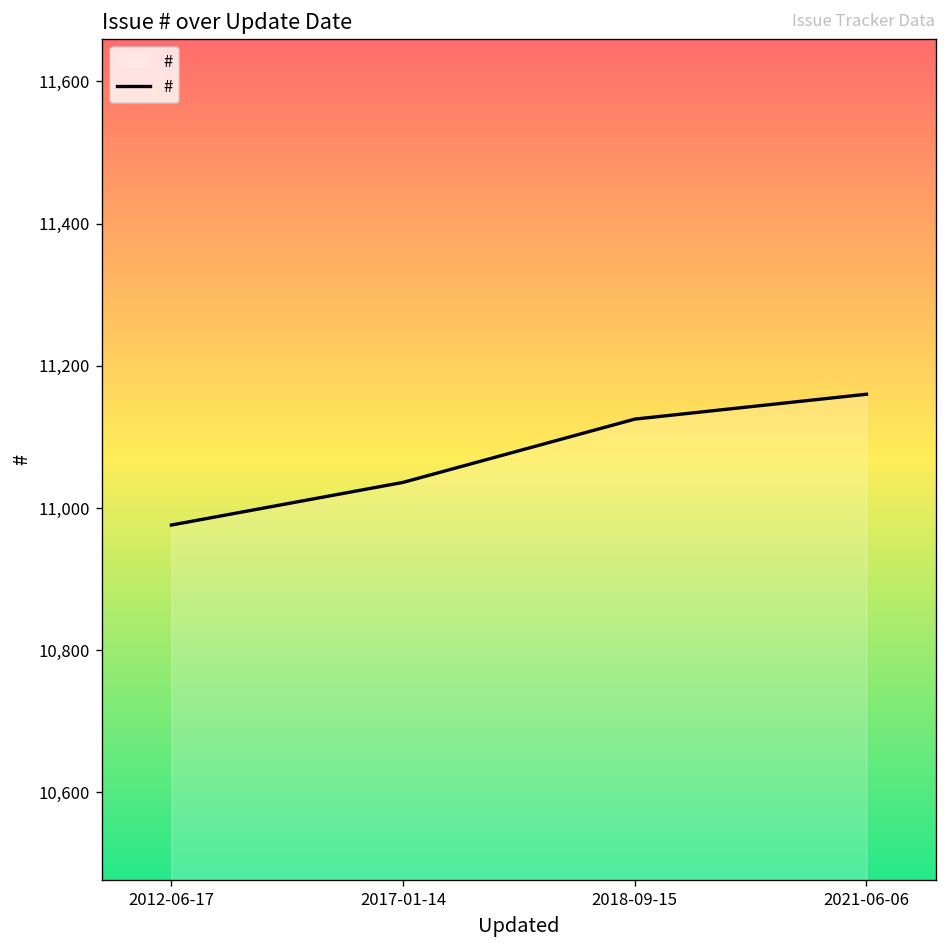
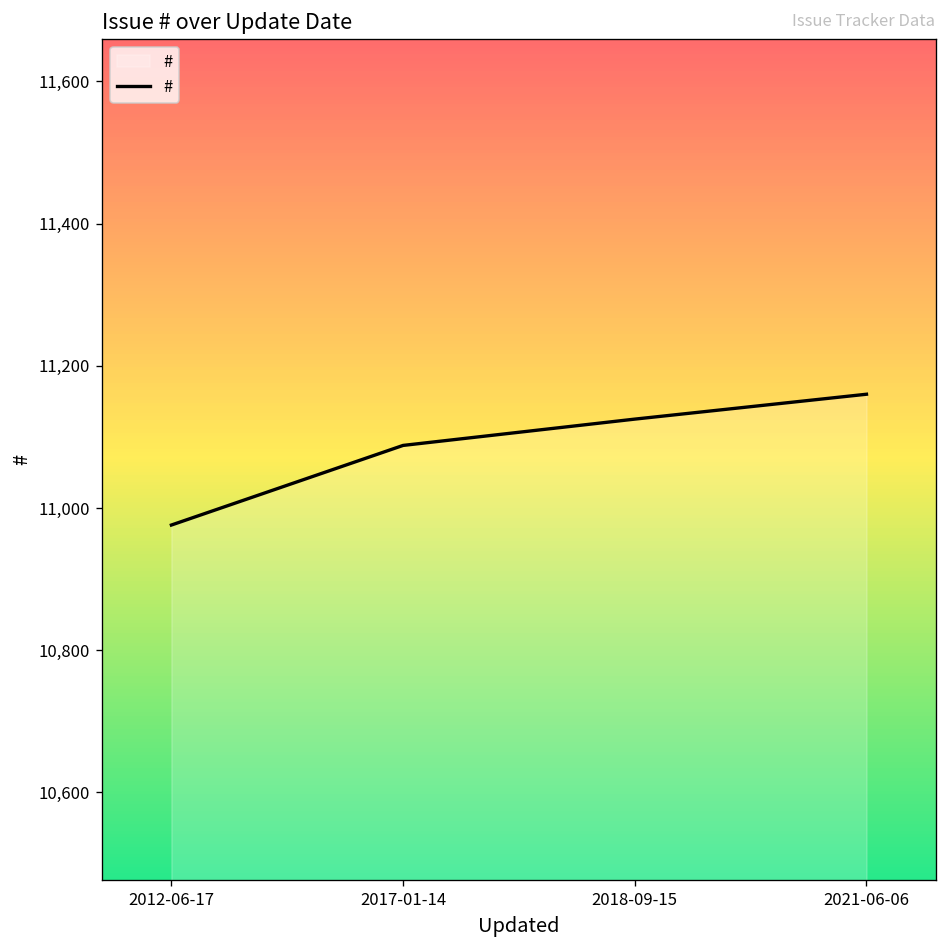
2017-01-14: 11,040 -> 11,090
